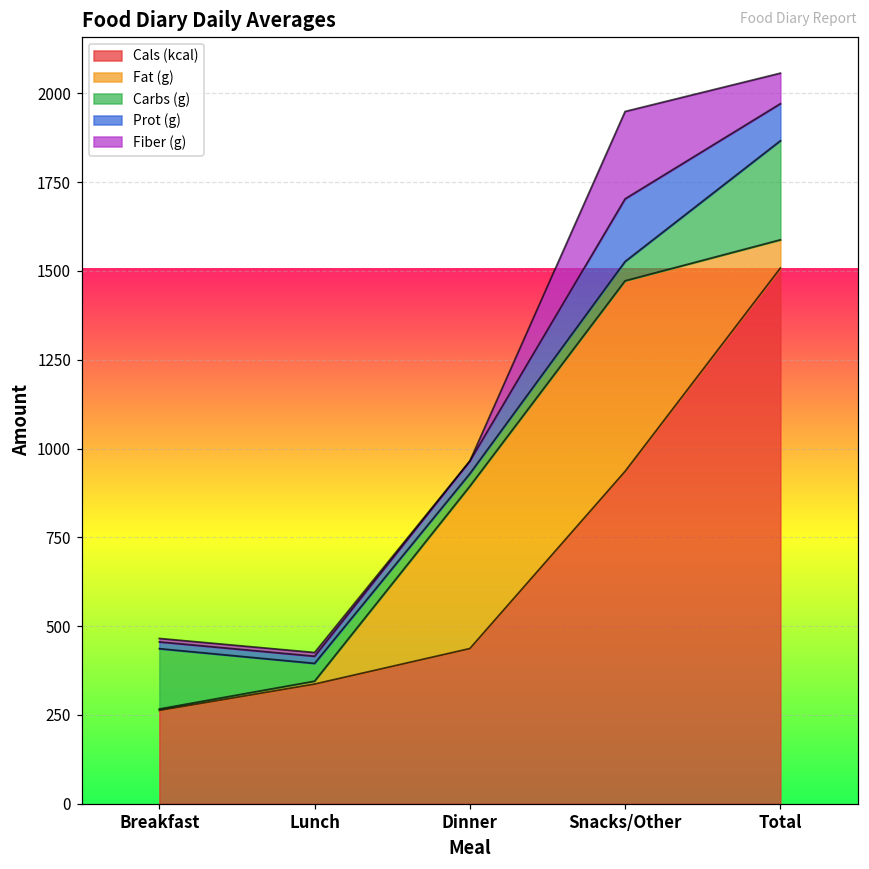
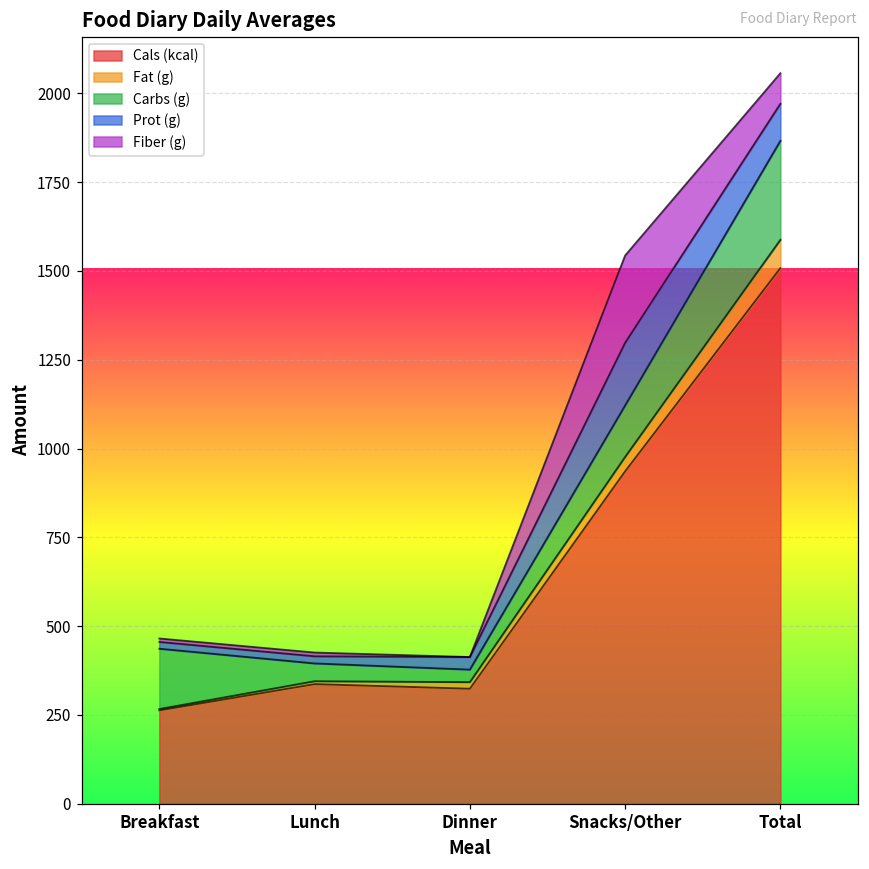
Cals (kcal), Dinner: 440 -> 320
Fat (g), Dinner: 460 -> 20
Fat (g), Snacks/Other: 540 -> 40
Carbs (g), Snacks/Other: 50 -> 140
